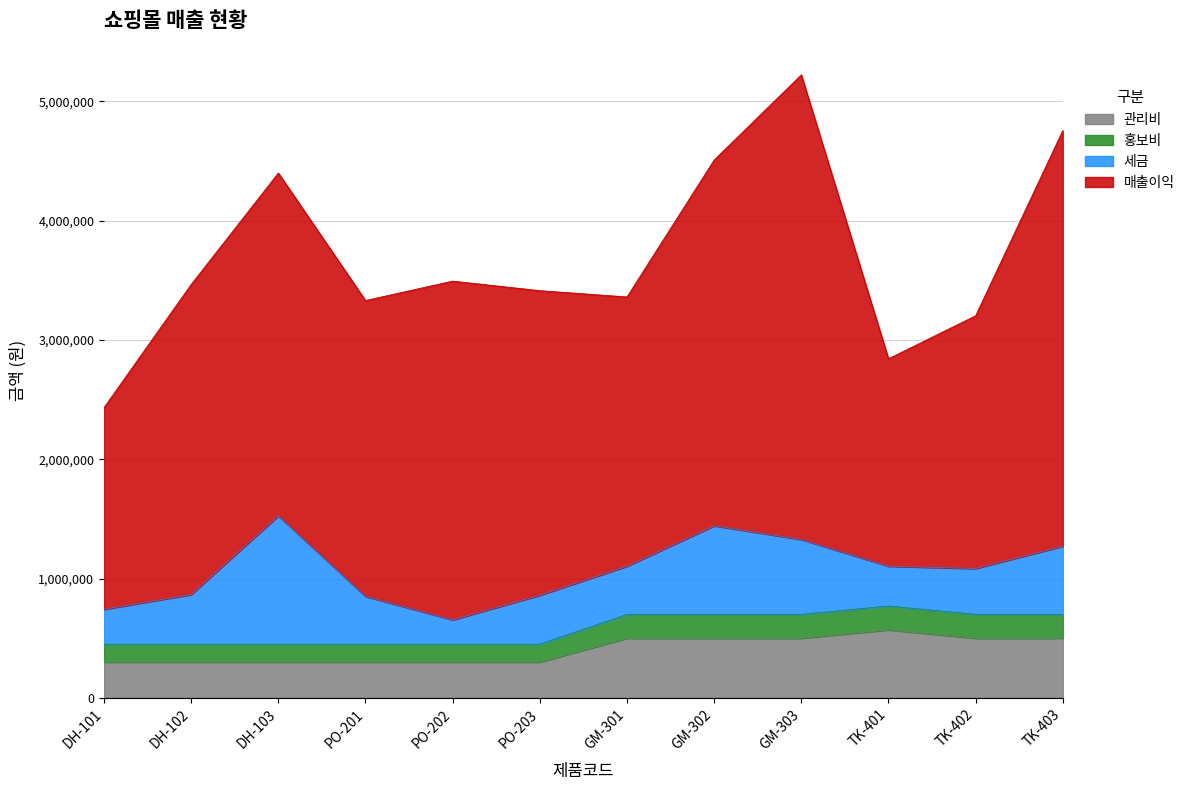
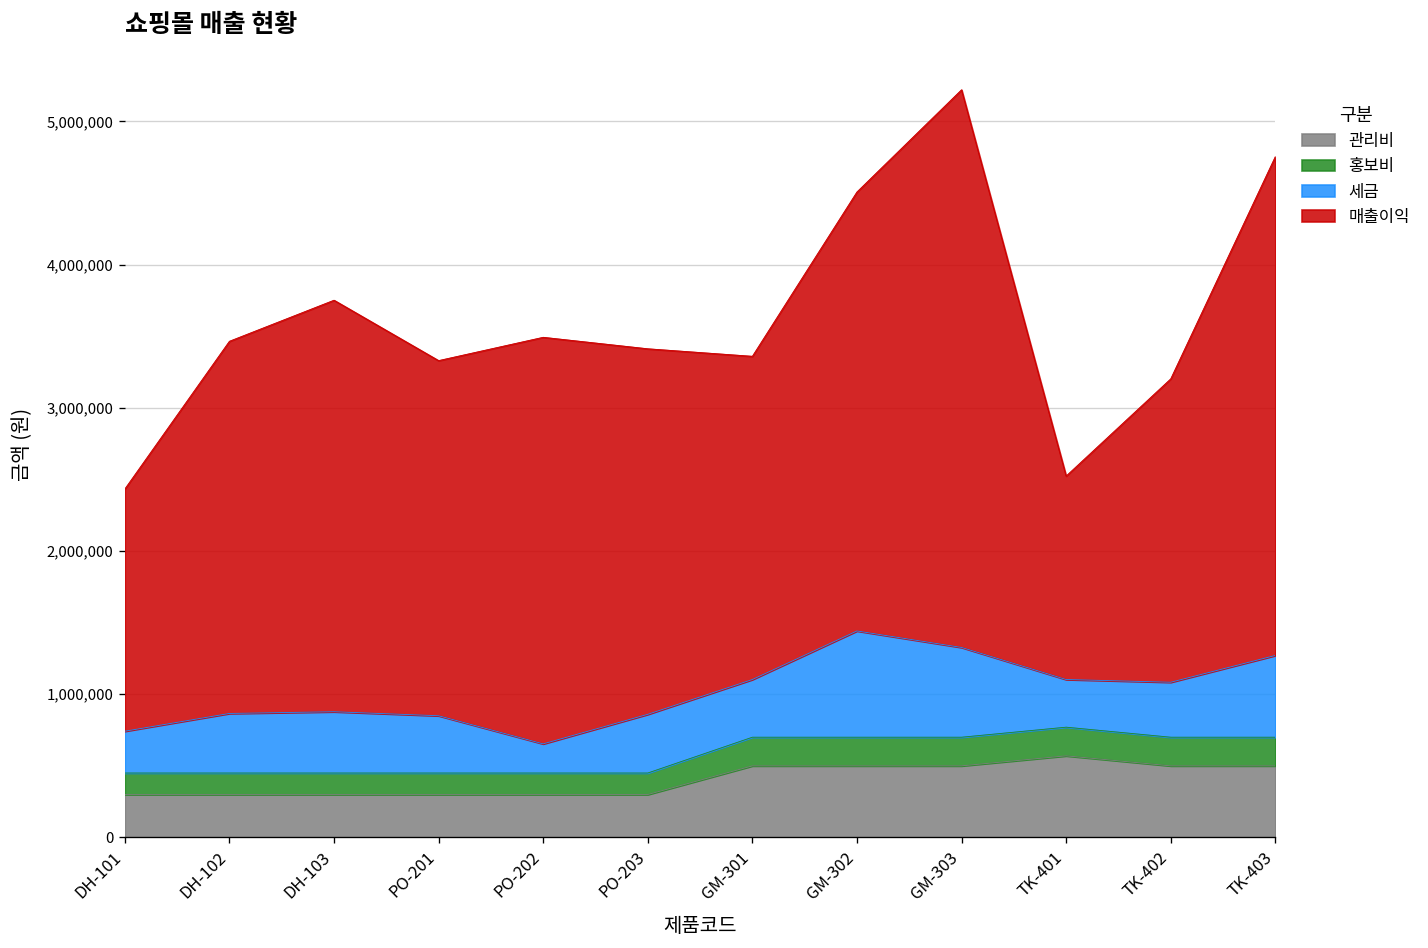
세금, DH-103: 1,070,000 -> 430,000
매출이익, TK-401: 1,740,000 -> 1,420,000
